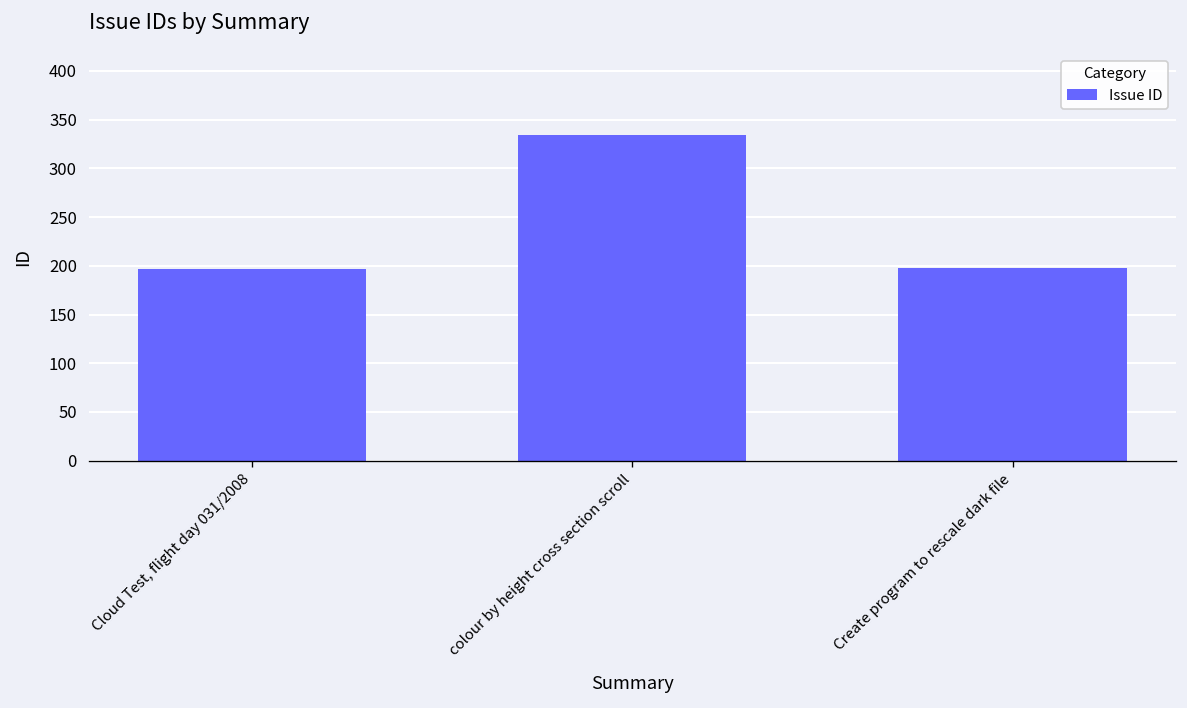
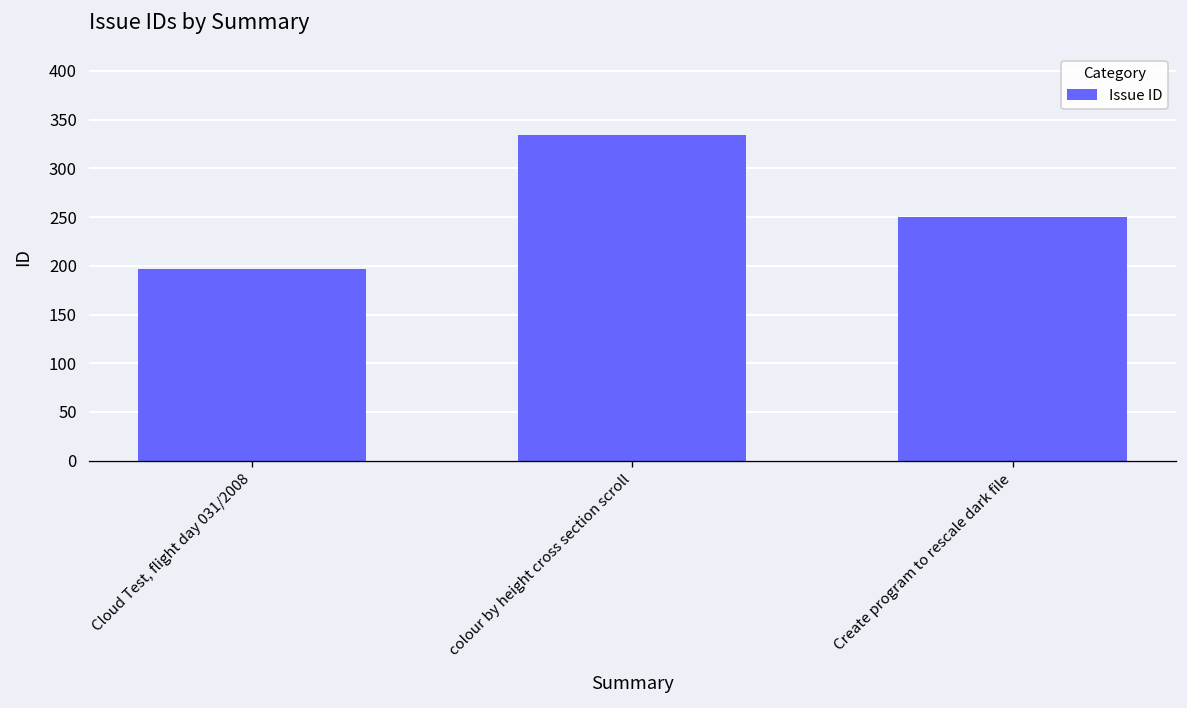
Create program to rescale dark file: 200 -> 250
